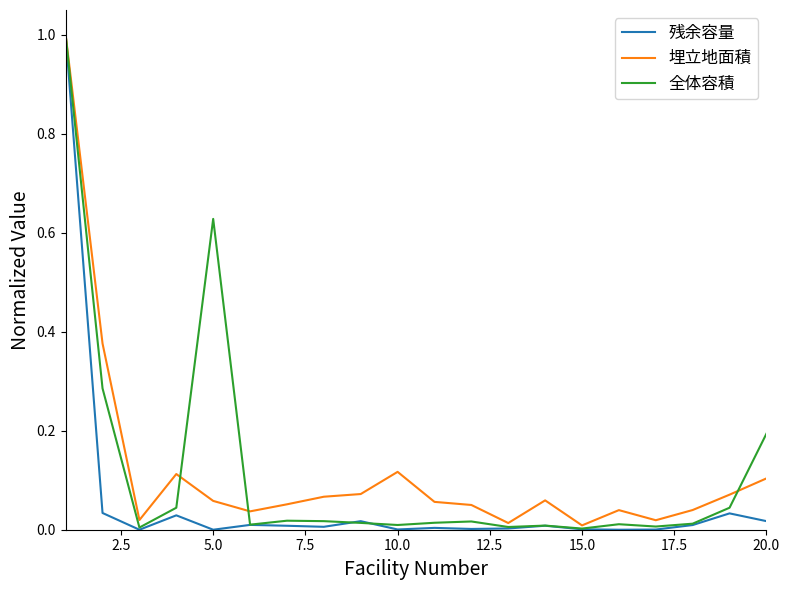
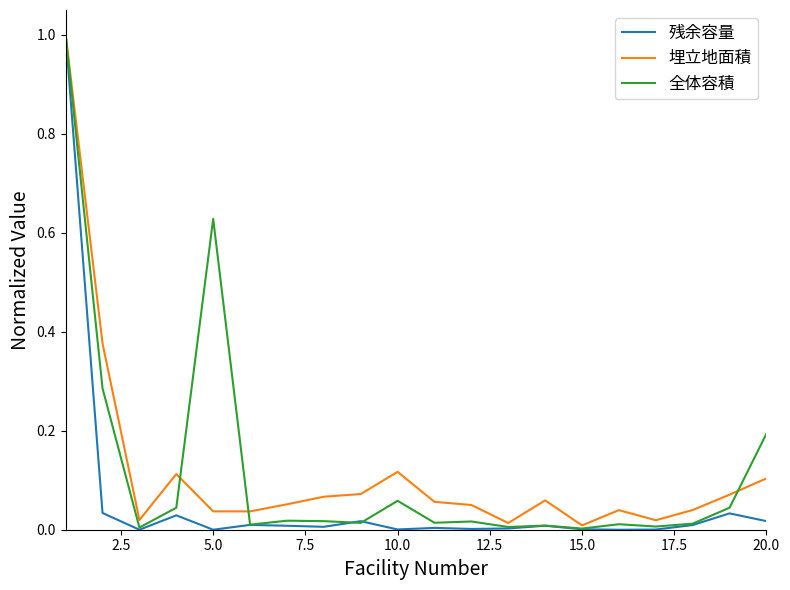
埋立地面積, 5.0: 0.06 -> 0.04
全体容積, 10.0: 0.01 -> 0.06
